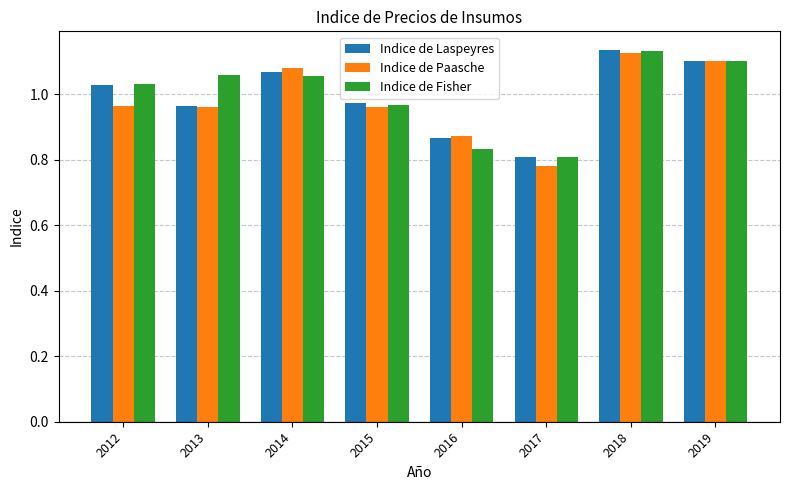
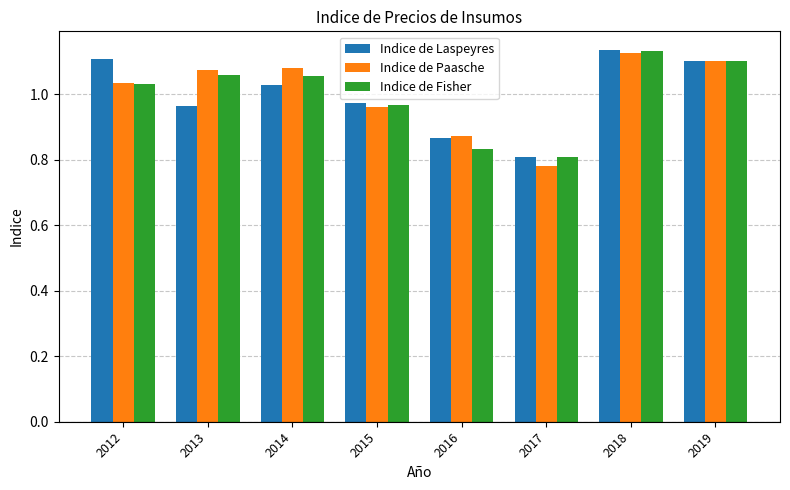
Indice de Laspeyres, 2012: 1.03 -> 1.11
Indice de Paasche, 2012: 0.96 -> 1.03
Indice de Paasche, 2013: 0.96 -> 1.08
Indice de Laspeyres, 2014: 1.07 -> 1.03
